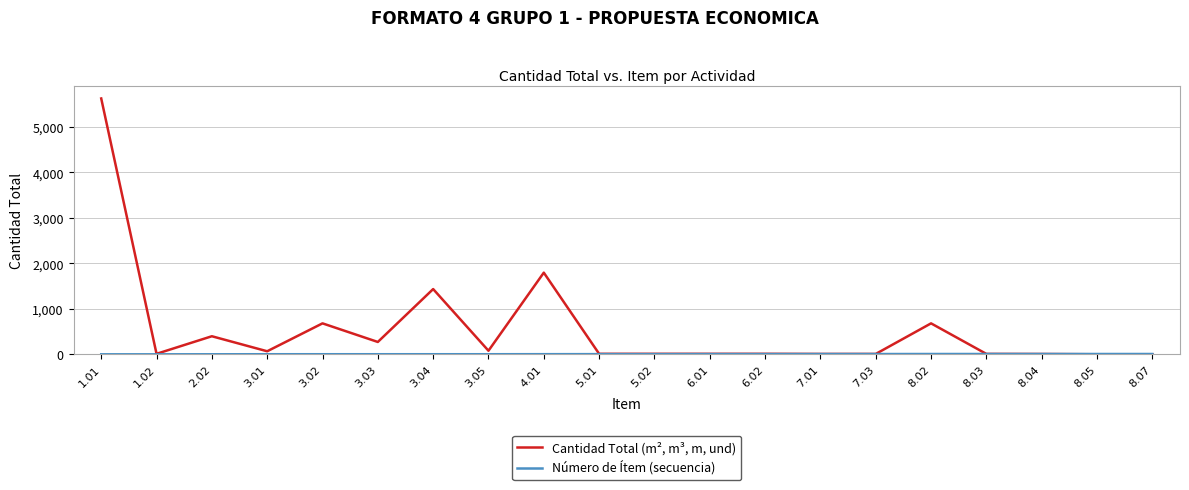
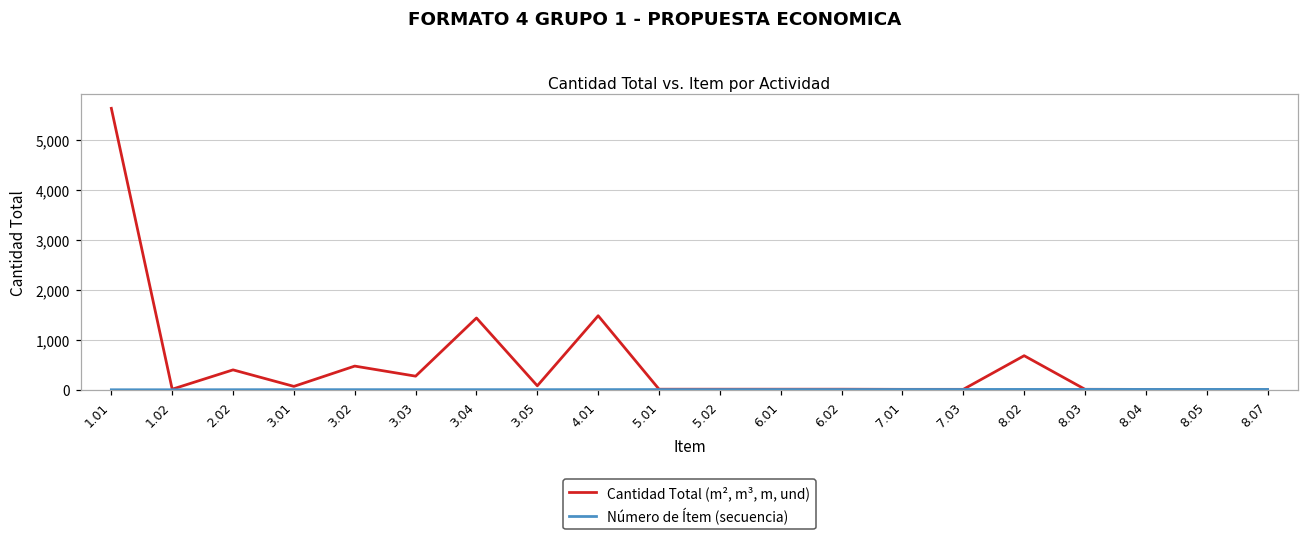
Cantidad Total (m², m³, m, und), 3.02: 700 -> 500
Cantidad Total (m², m³, m, und), 4.01: 1,800 -> 1,500
